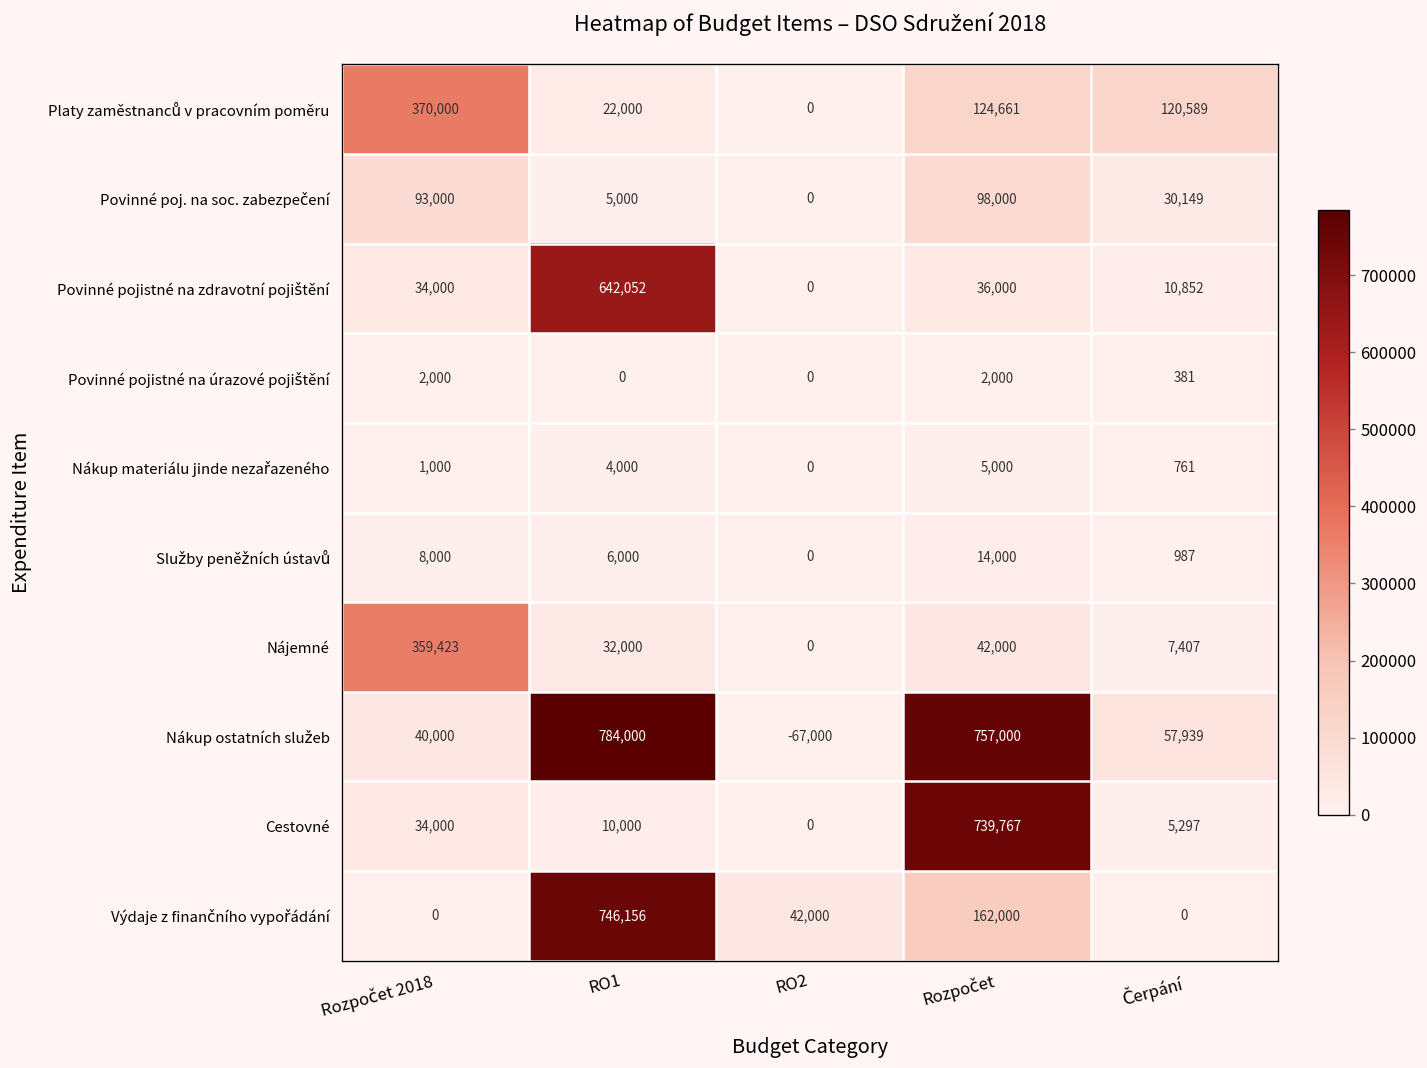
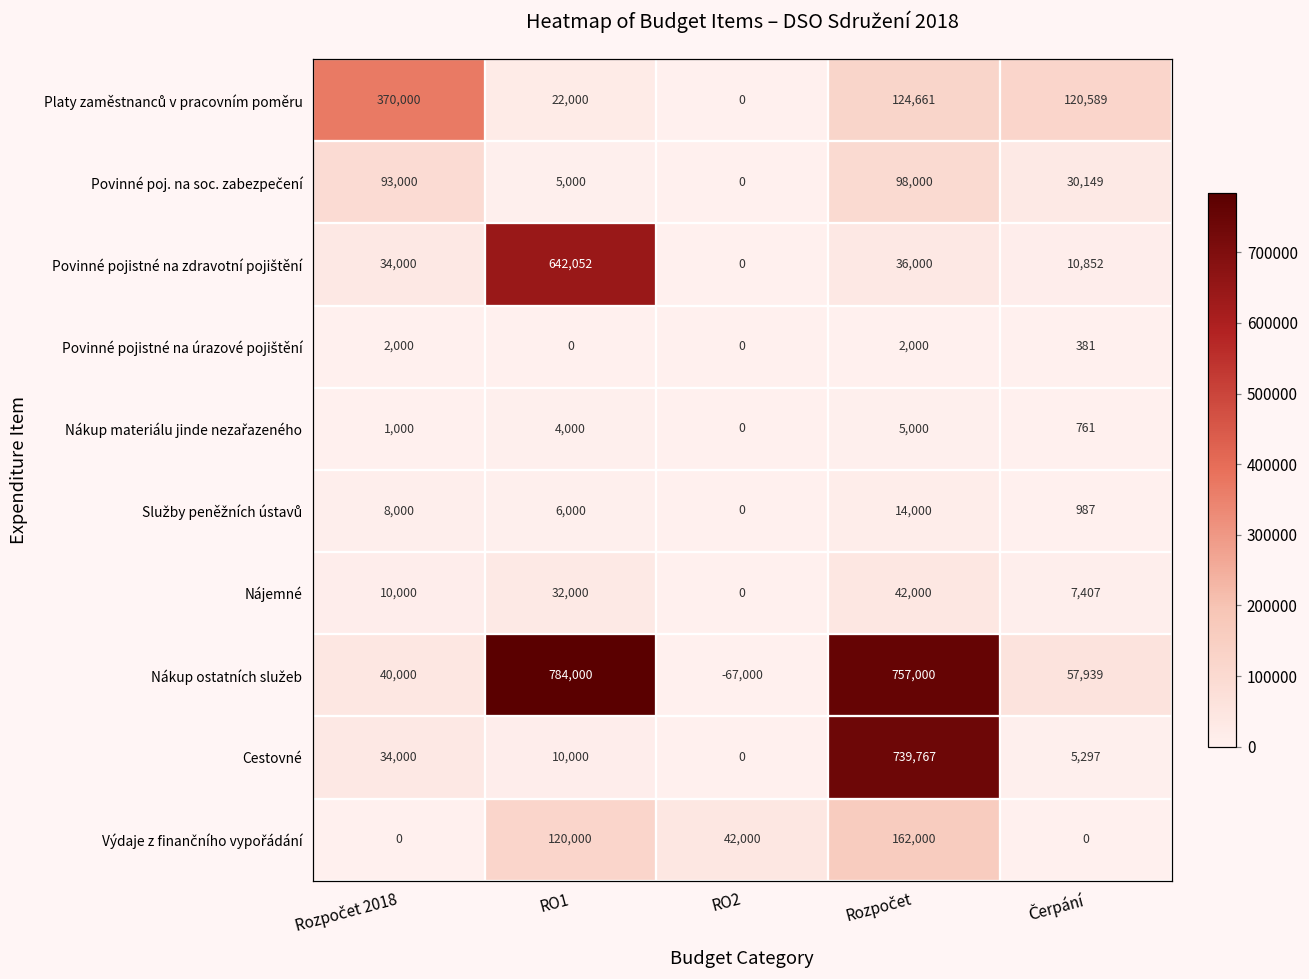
Nájemné, Rozpočet 2018: 359,423 -> 10,000
Výdaje z finančního vypořádání, RO1: 746,156 -> 120,000
